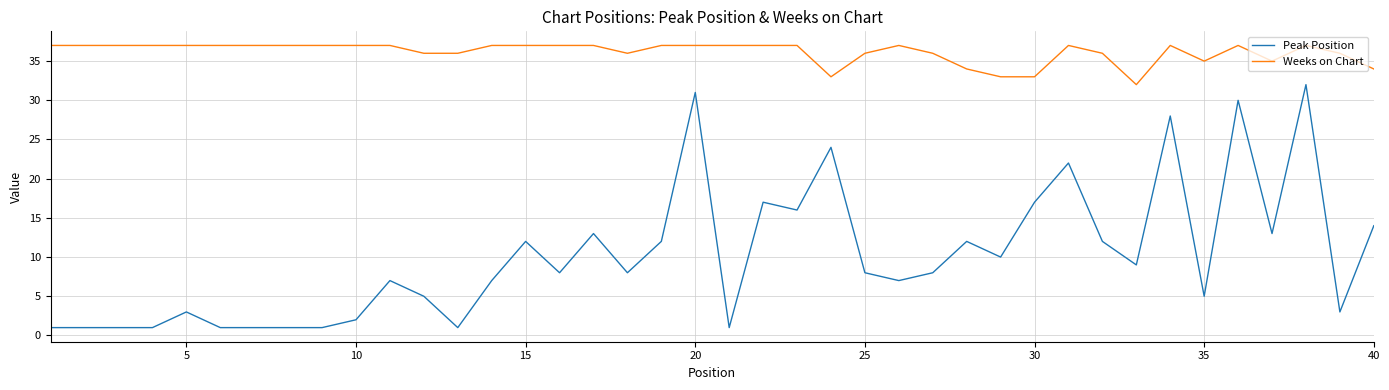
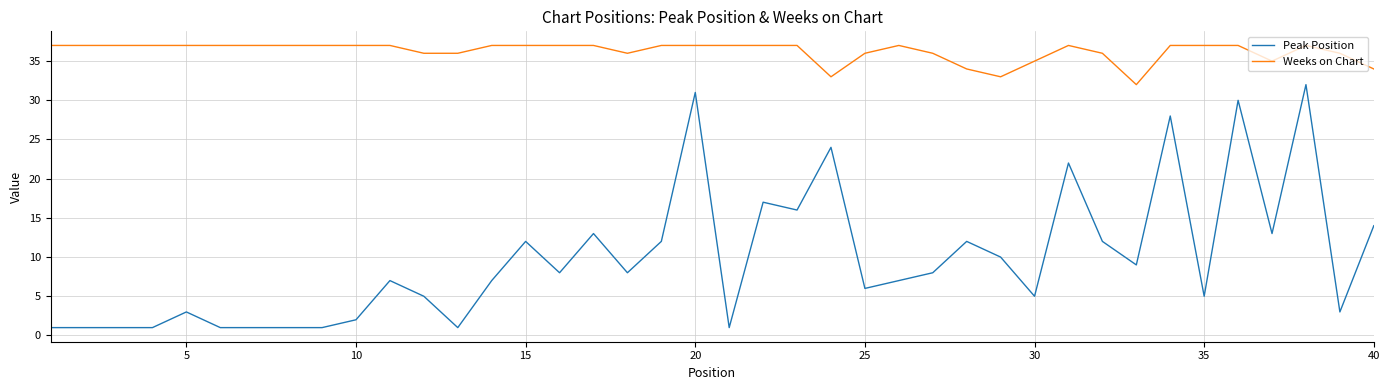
Peak Position, 25: 8 -> 6
Peak Position, 30: 17 -> 5
Weeks on Chart, 30: 33 -> 35
Weeks on Chart, 35: 35 -> 37
